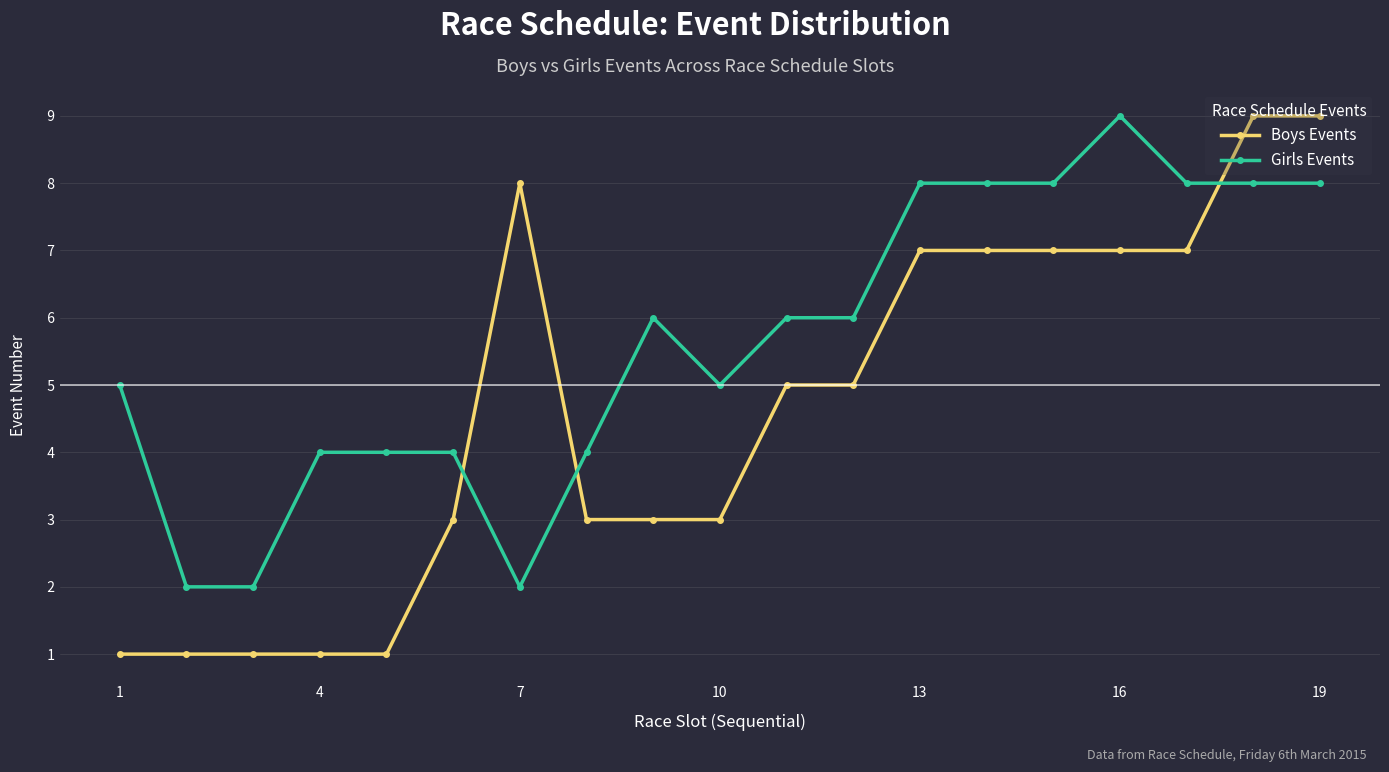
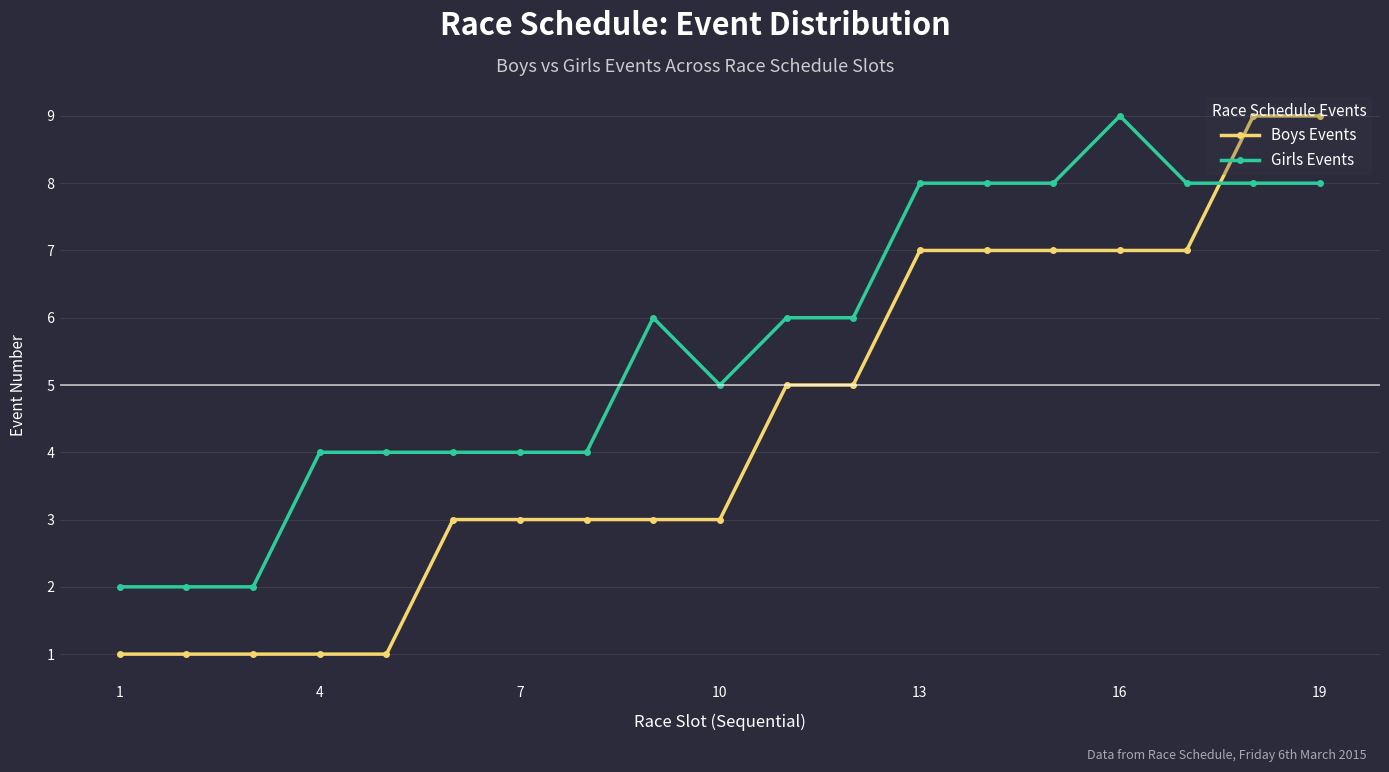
Girls Events, 1: 5 -> 2
Boys Events, 7: 8 -> 3
Girls Events, 7: 2 -> 4
